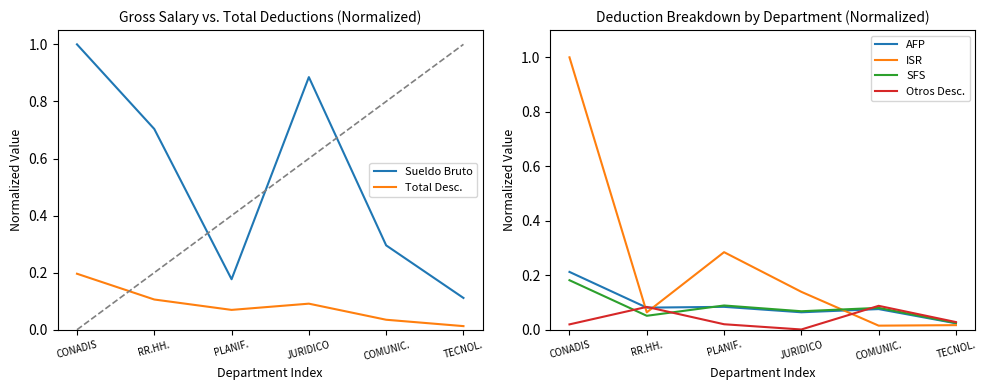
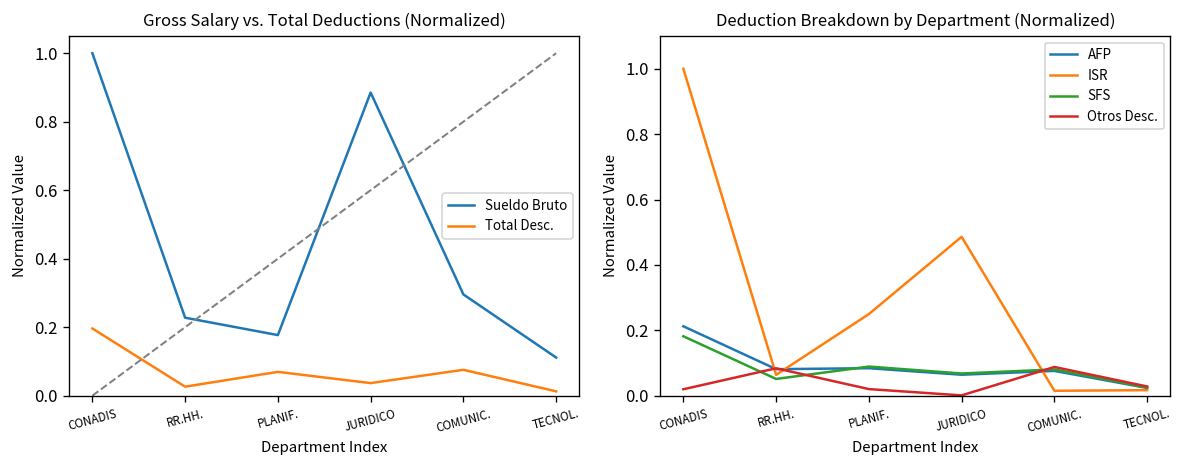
Gross Salary vs. Total Deductions (Normalized), Sueldo Bruto, RR.HH.: 0.70 -> 0.23
Gross Salary vs. Total Deductions (Normalized), Total Desc., RR.HH.: 0.11 -> 0.03
Gross Salary vs. Total Deductions (Normalized), Total Desc., JURIDICO: 0.09 -> 0.04
Gross Salary vs. Total Deductions (Normalized), Total Desc., COMUNIC.: 0.03 -> 0.08
Deduction Breakdown by Department (Normalized), ISR, PLANIF.: 0.28 -> 0.25
Deduction Breakdown by Department (Normalized), ISR, JURIDICO: 0.14 -> 0.49
